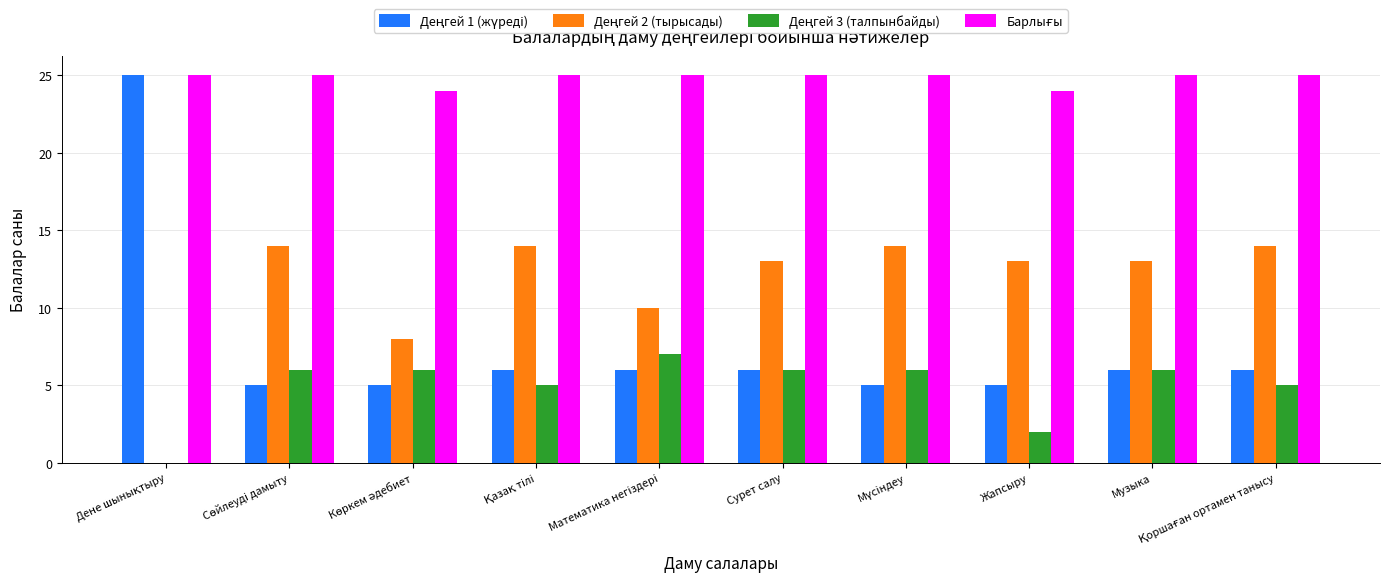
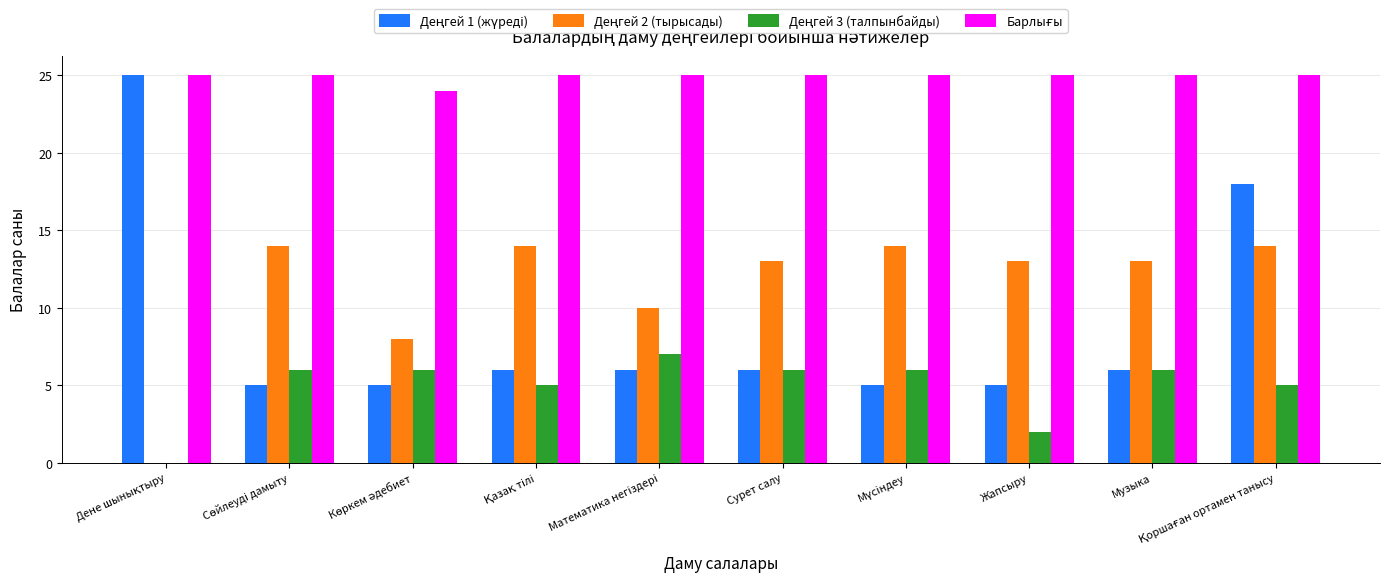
Барлығы, Жапсыру: 24 -> 25
Деңгей 1 (жүреді), Қоршаған ортамен танысу: 6 -> 18
